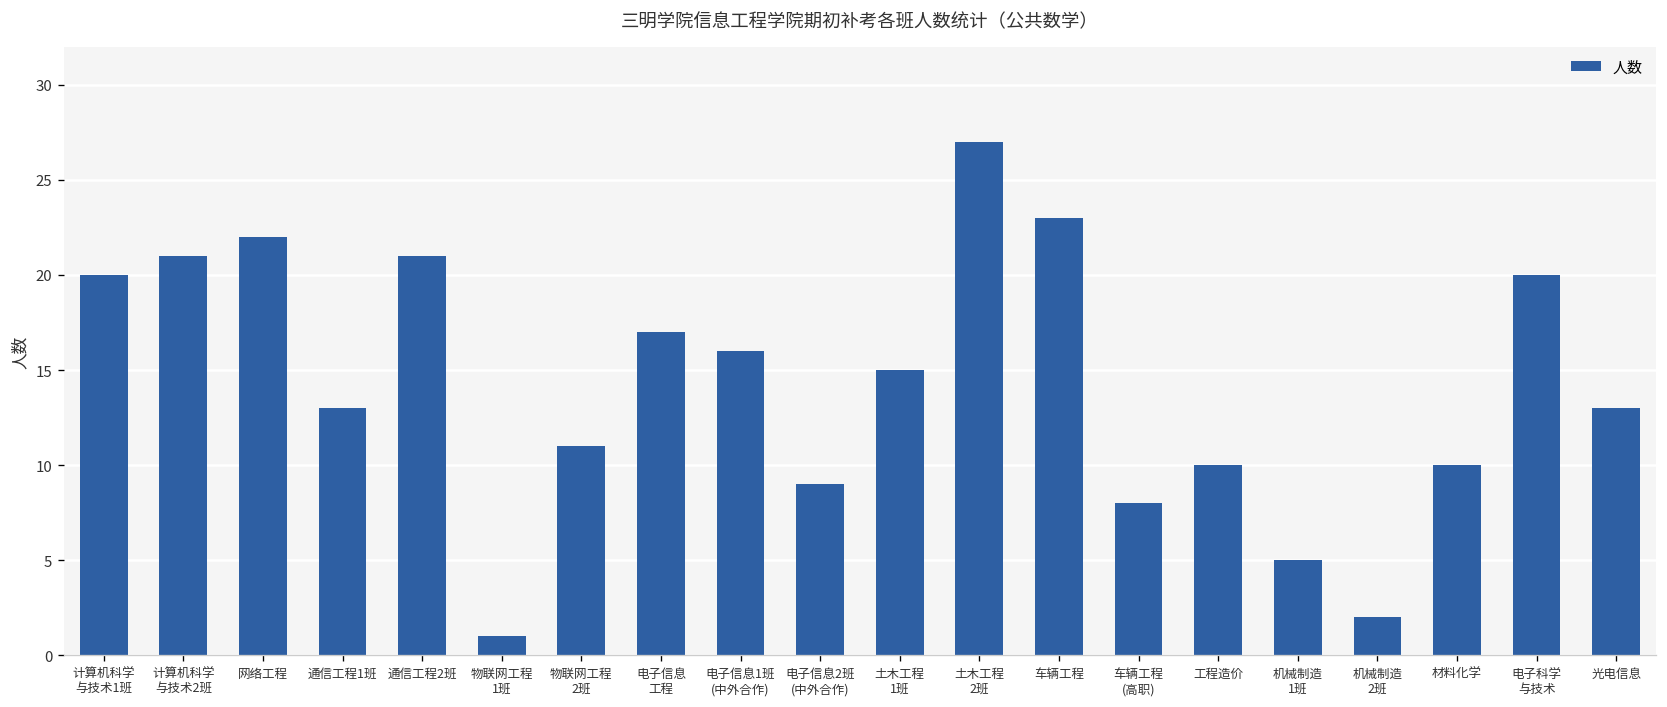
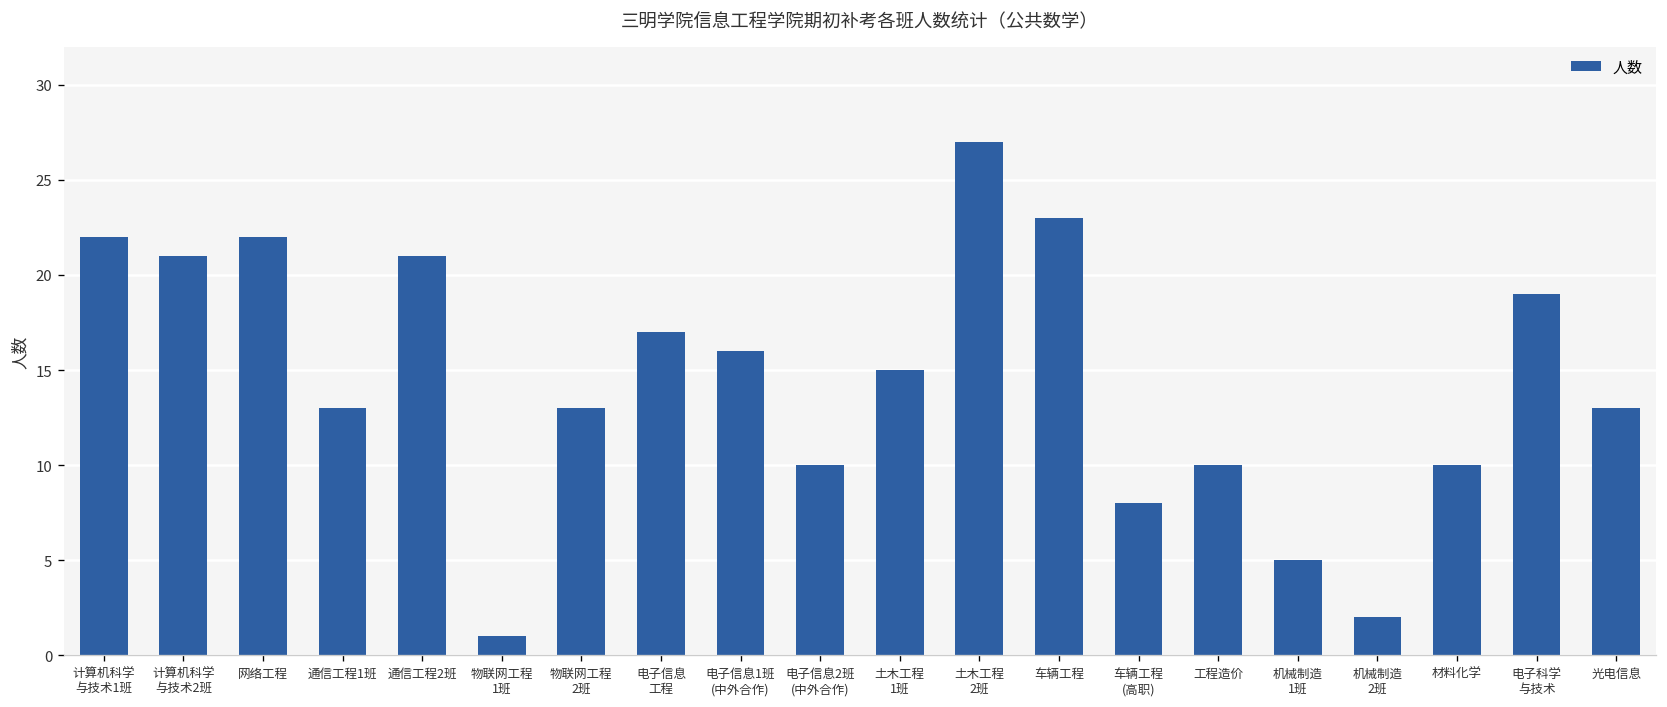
计算机科学 与技术1班: 20 -> 22
物联网工程 2班: 11 -> 13
电子信息2班 (中外合作): 9 -> 10
电子科学 与技术: 20 -> 19
